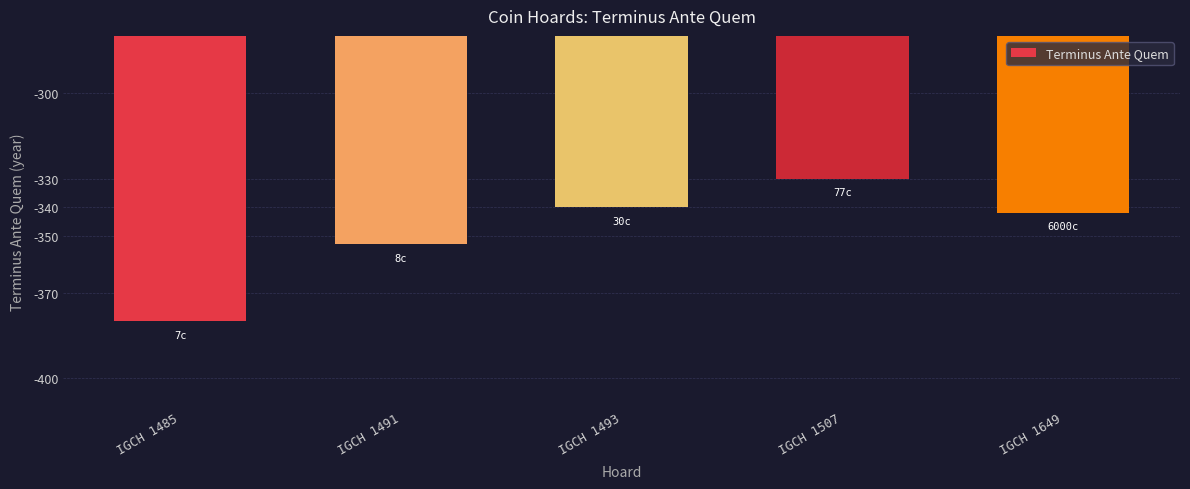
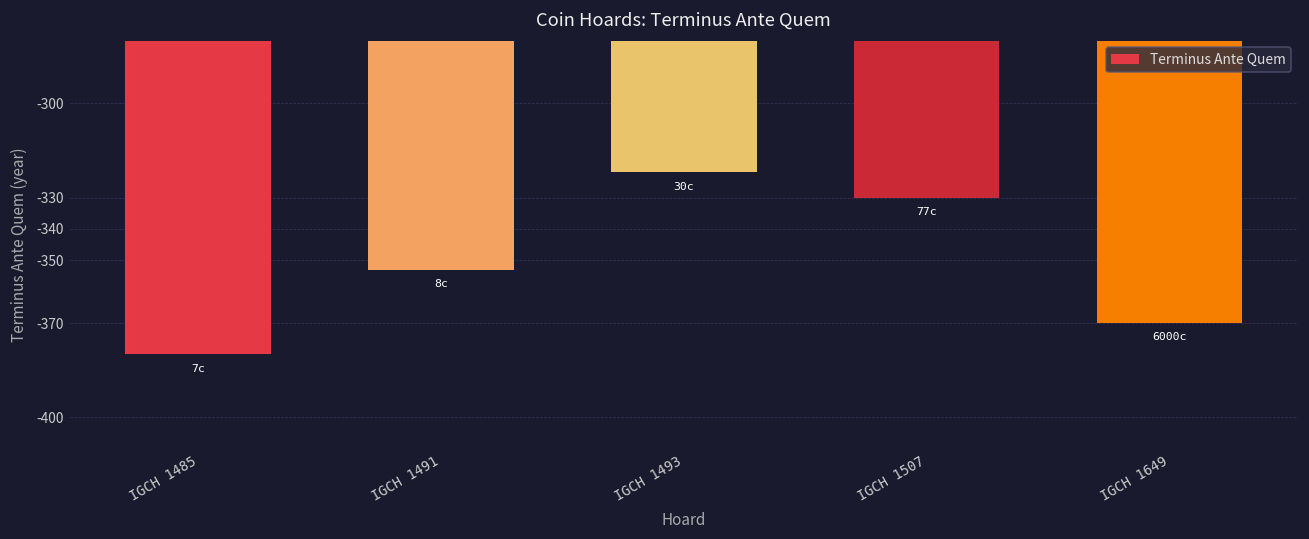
IGCH 1493: -340 -> -322
IGCH 1649: -342 -> -370
